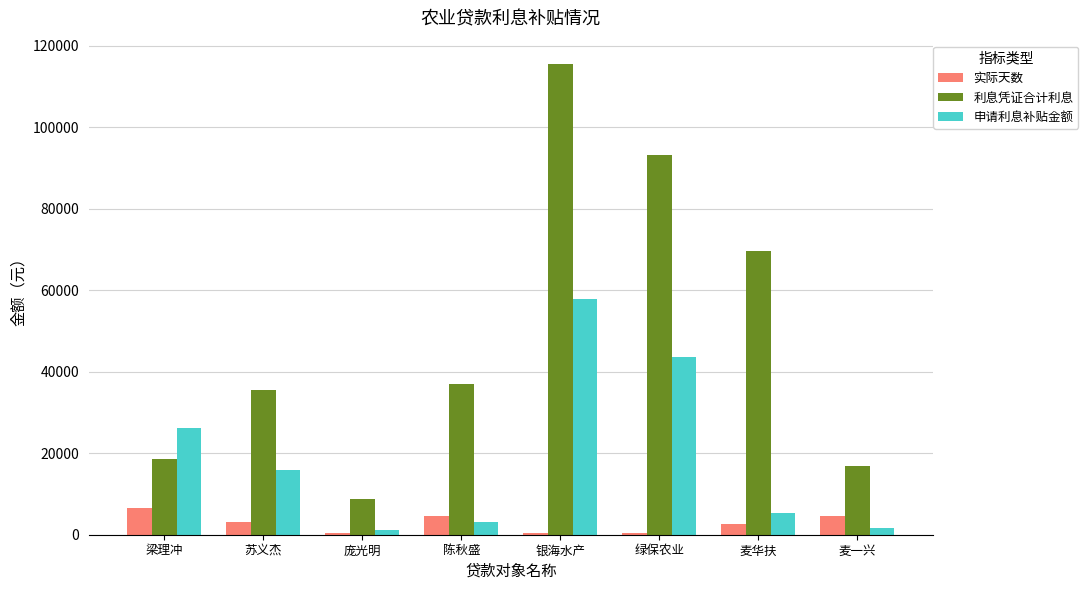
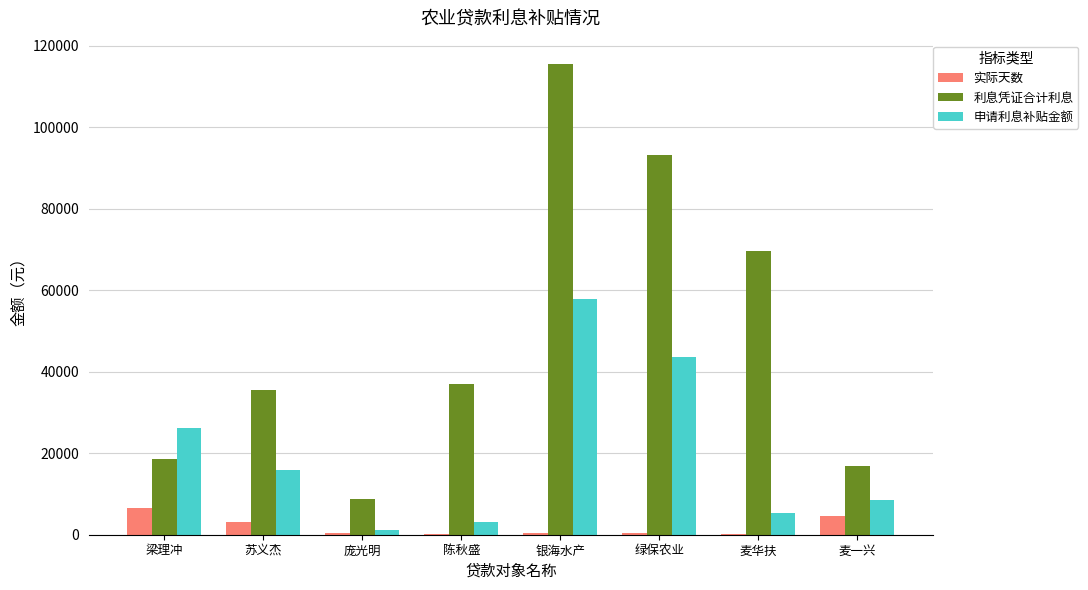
实际天数, 陈秋盛: 5000 -> 0
实际天数, 麦华扶: 3000 -> 0
申请利息补贴金额, 麦一兴: 2000 -> 8000
